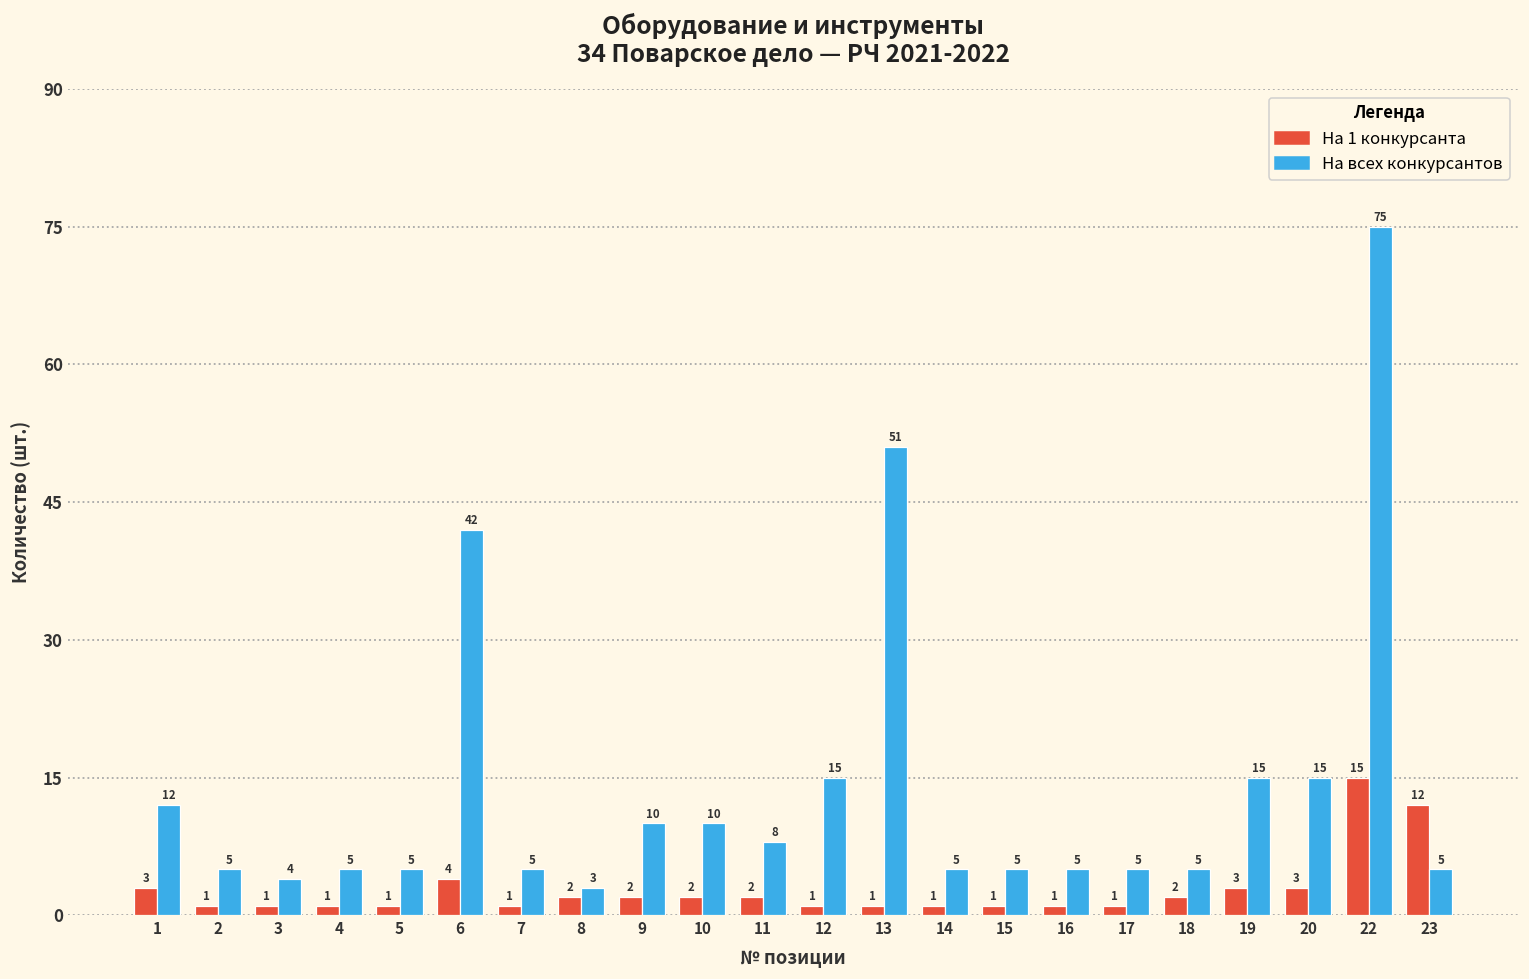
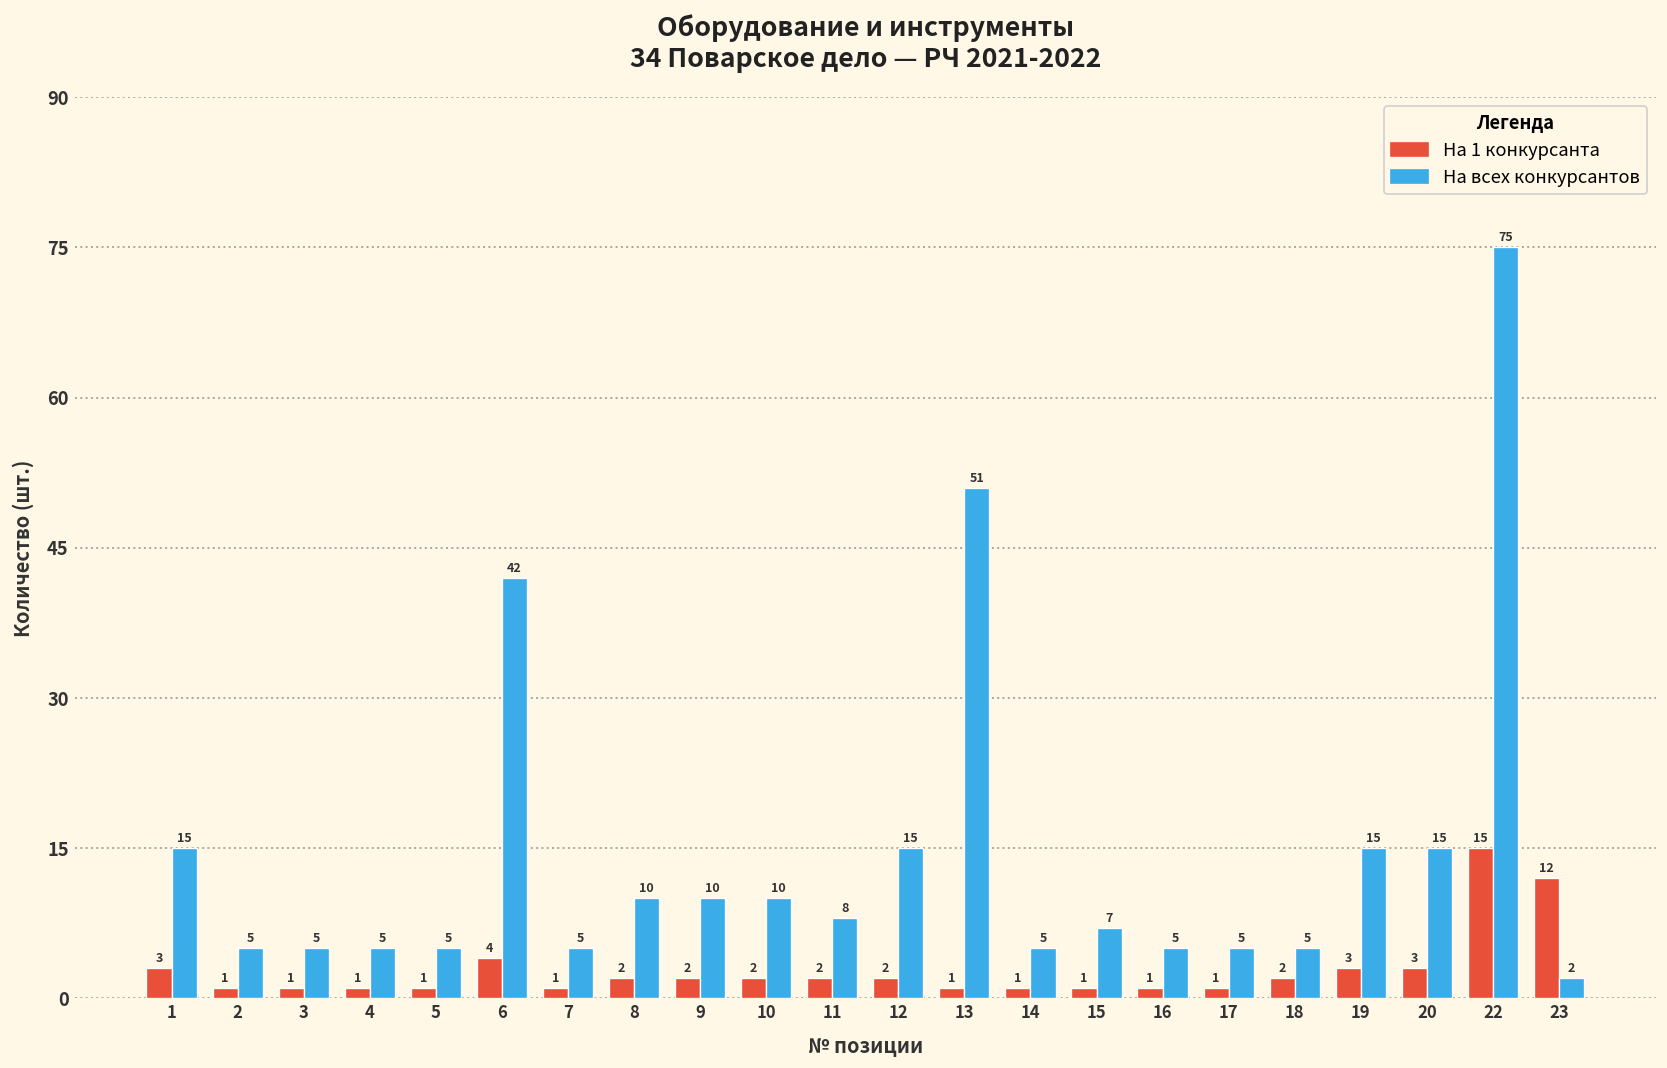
На всех конкурсантов, 1: 12 -> 15
На всех конкурсантов, 3: 4 -> 5
На всех конкурсантов, 8: 3 -> 10
На 1 конкурсанта, 12: 1 -> 2
На всех конкурсантов, 15: 5 -> 7
На всех конкурсантов, 23: 5 -> 2
